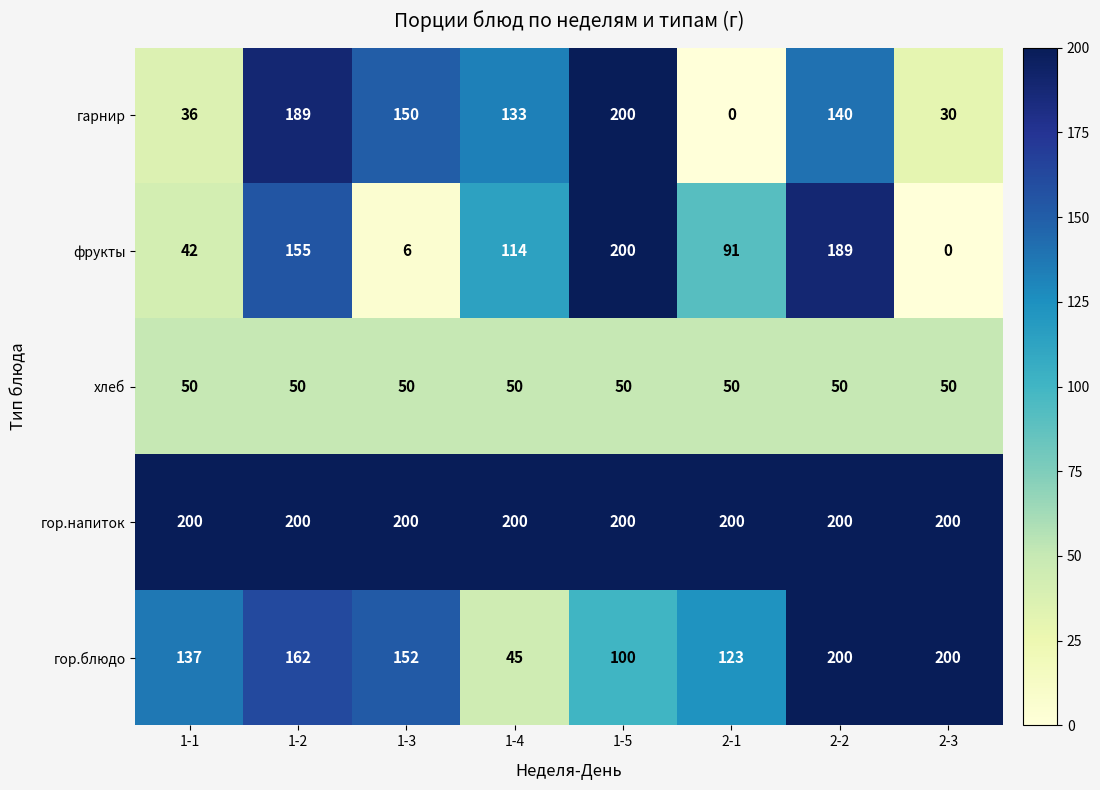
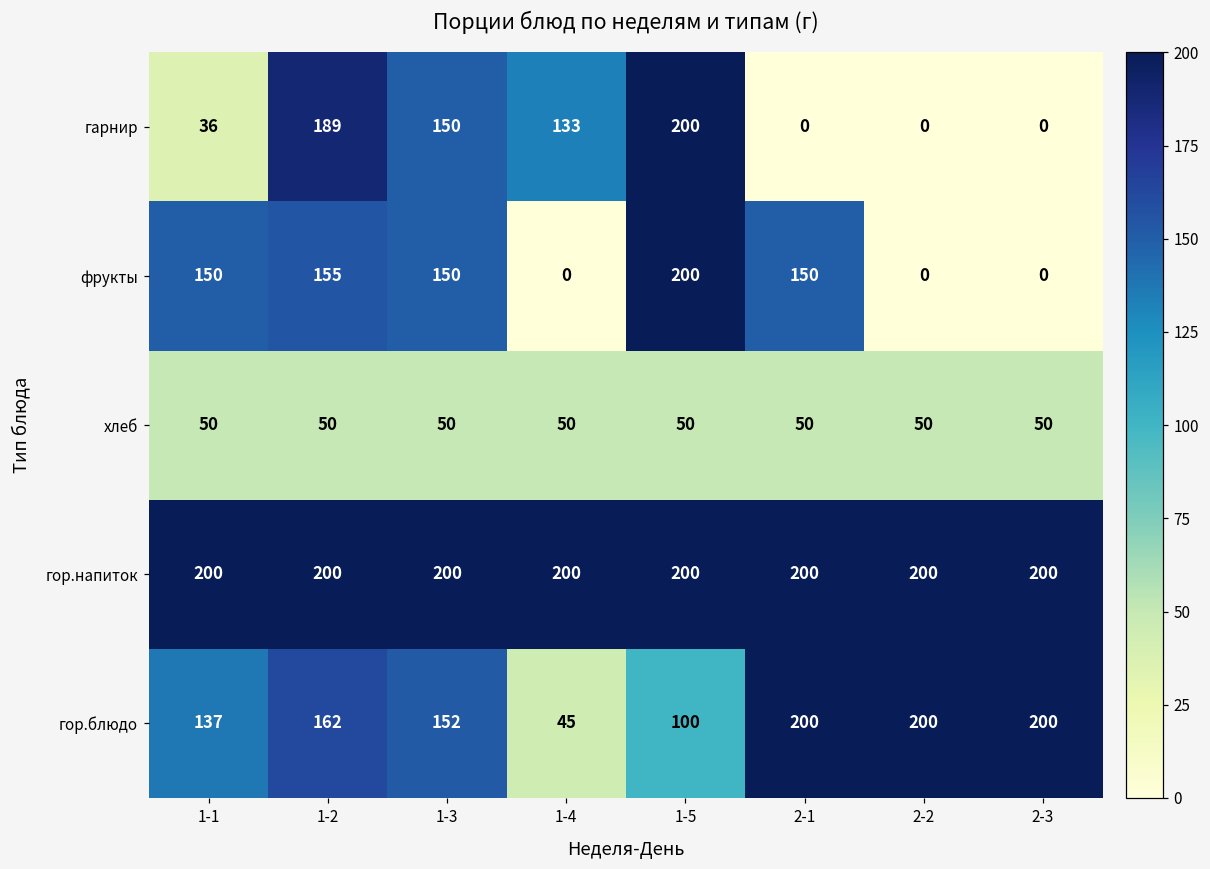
гарнир, 2-2: 140 -> 0
гарнир, 2-3: 30 -> 0
фрукты, 1-1: 42 -> 150
фрукты, 1-3: 6 -> 150
фрукты, 1-4: 114 -> 0
фрукты, 2-1: 91 -> 150
фрукты, 2-2: 189 -> 0
гор.блюдо, 2-1: 123 -> 200
